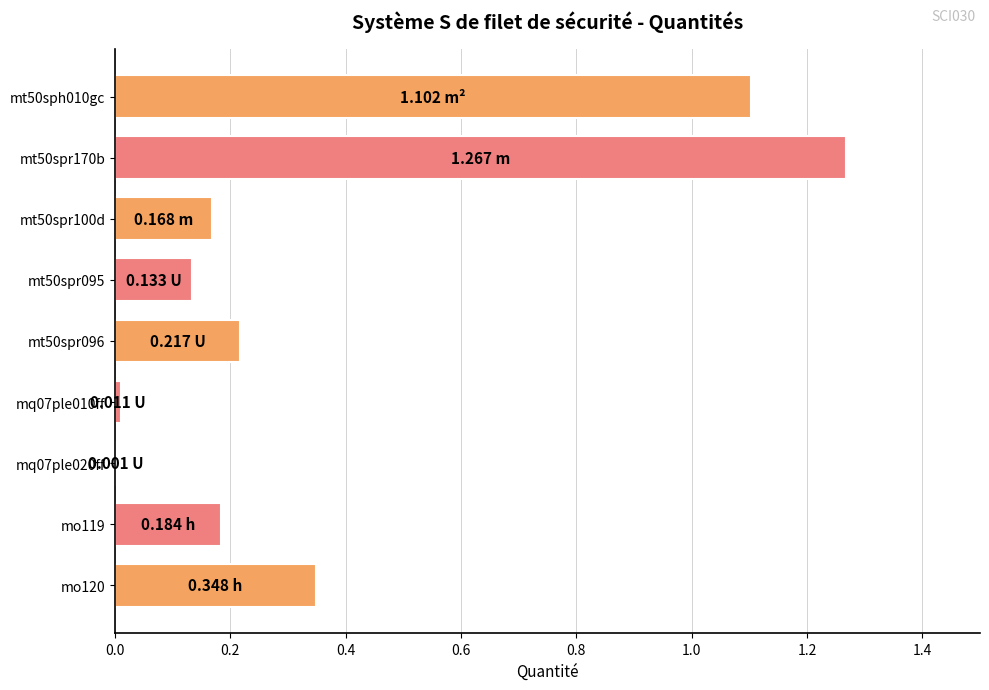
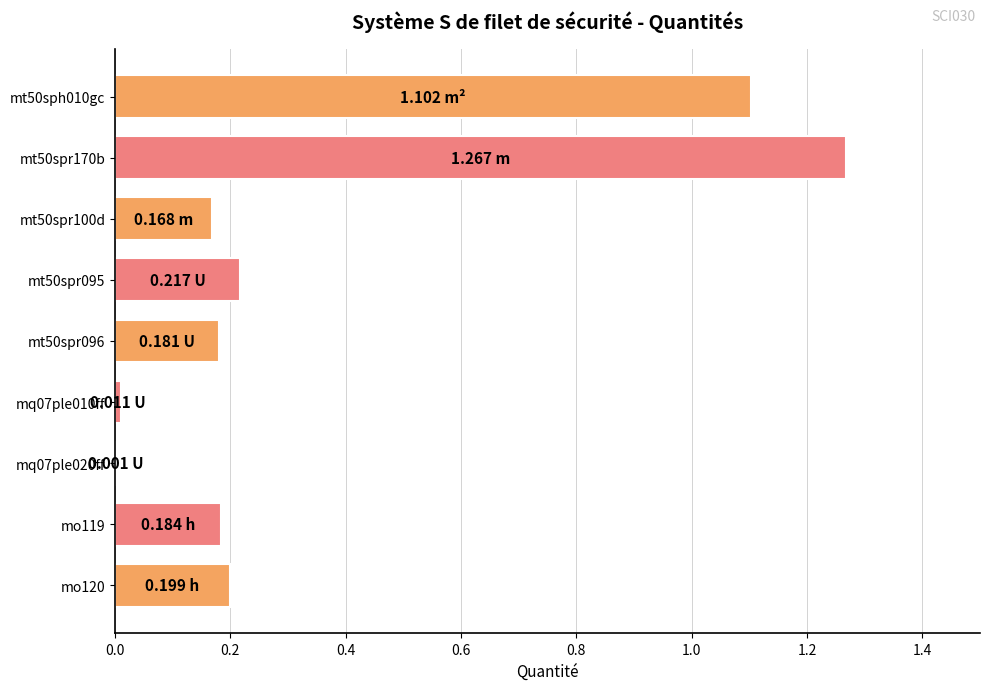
mt50spr095: 0.133 -> 0.217
mt50spr096: 0.217 -> 0.181
mo120: 0.348 -> 0.199
